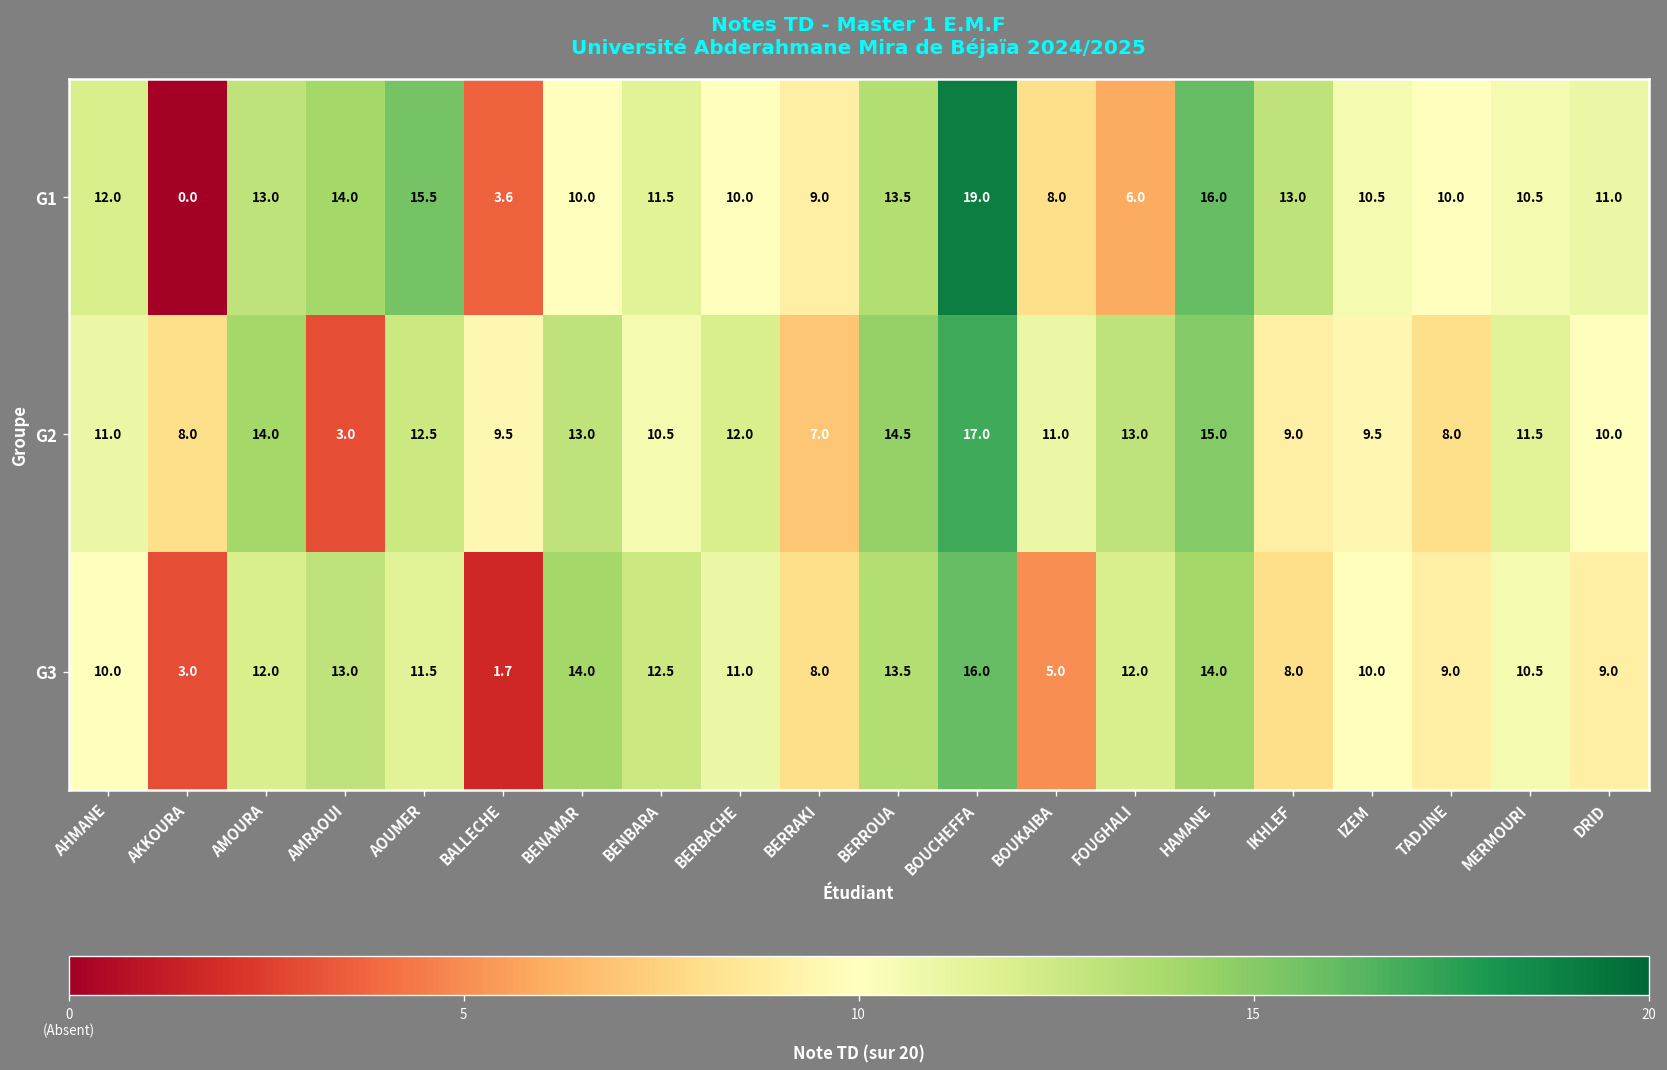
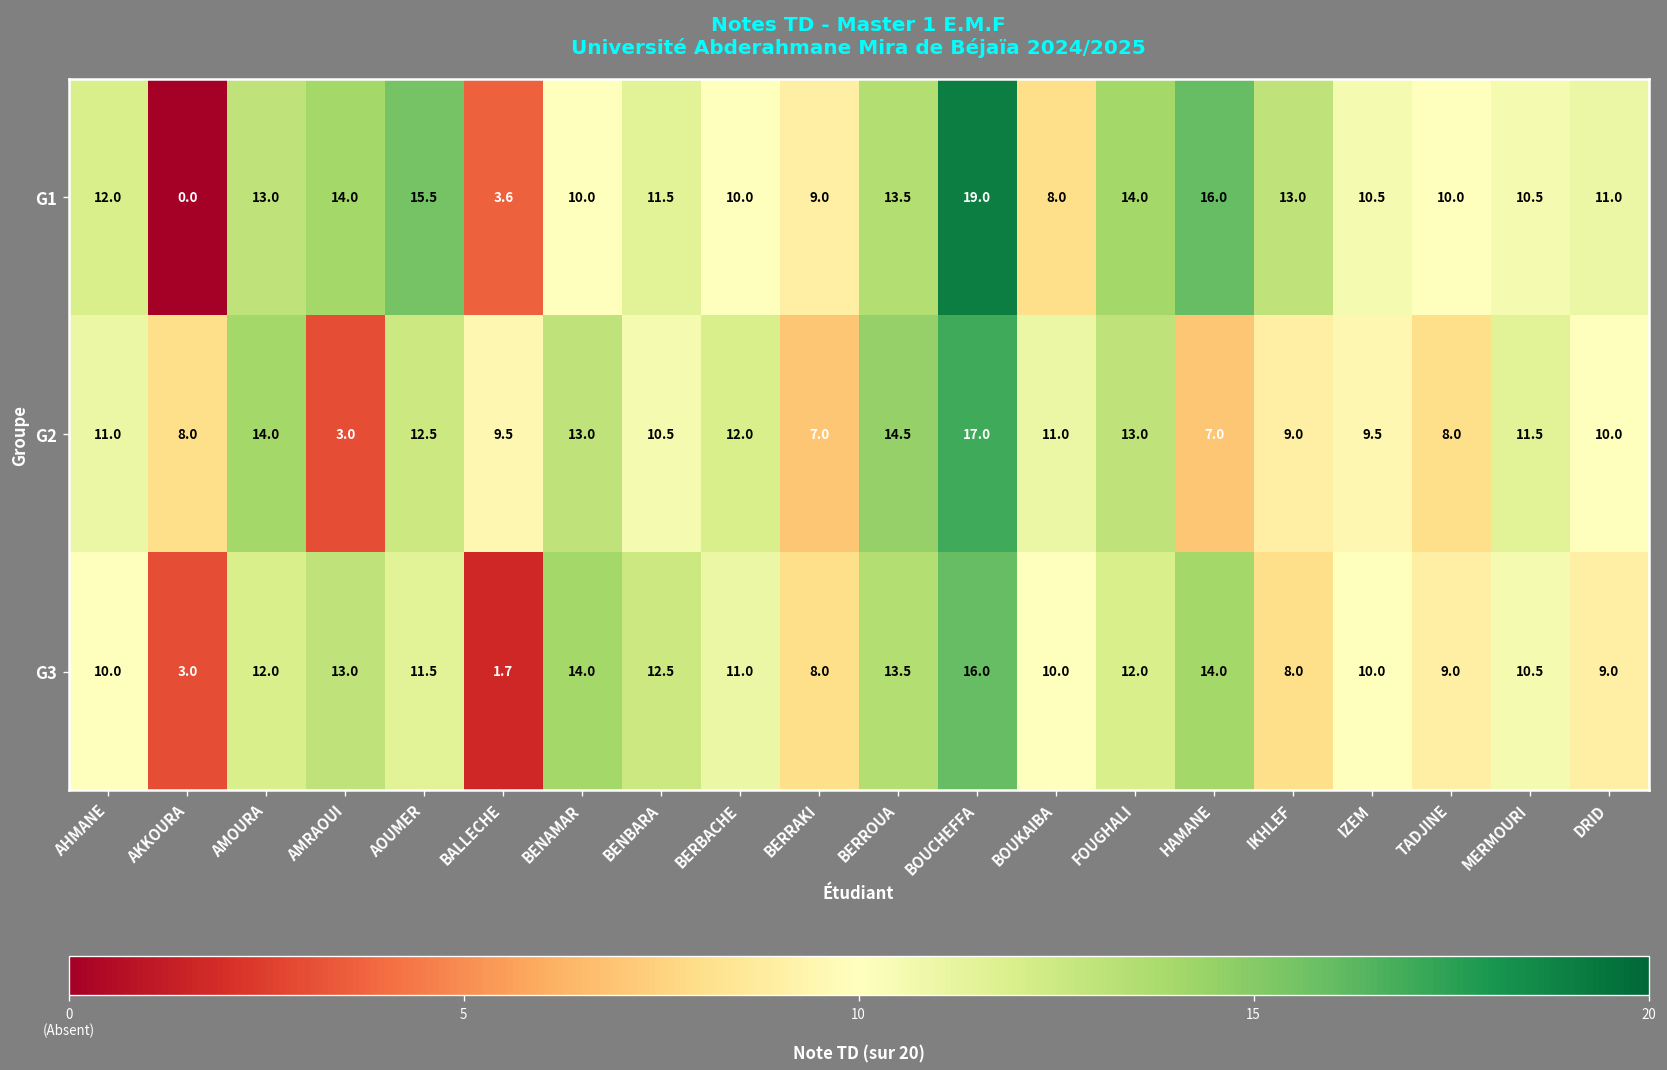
G1, FOUGHALI: 6.0 -> 14.0
G2, HAMANE: 15.0 -> 7.0
G3, BOUKAIBA: 5.0 -> 10.0
